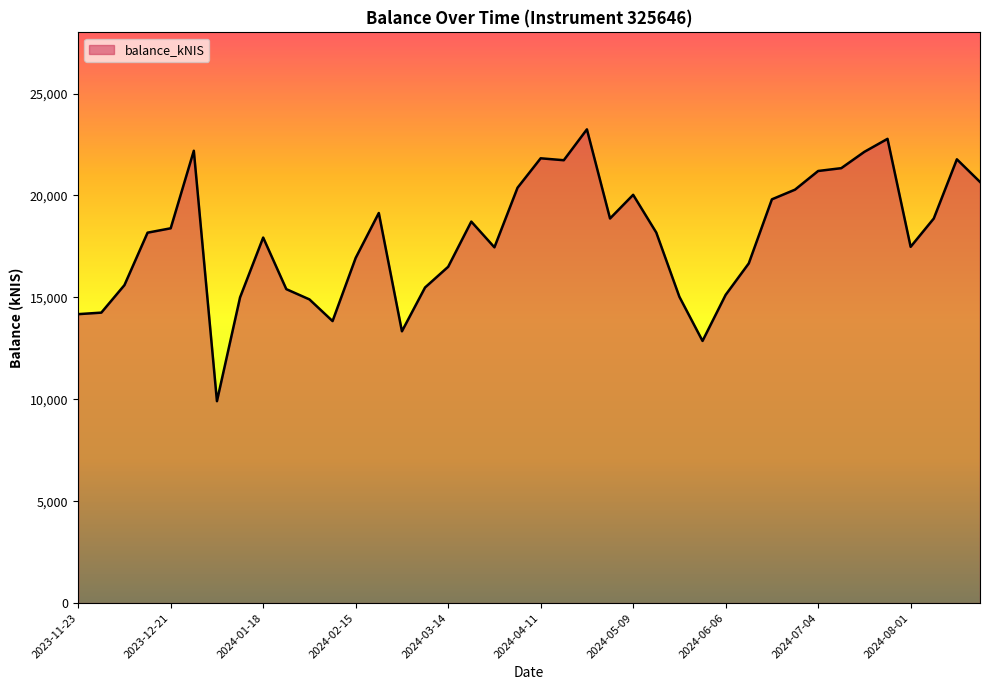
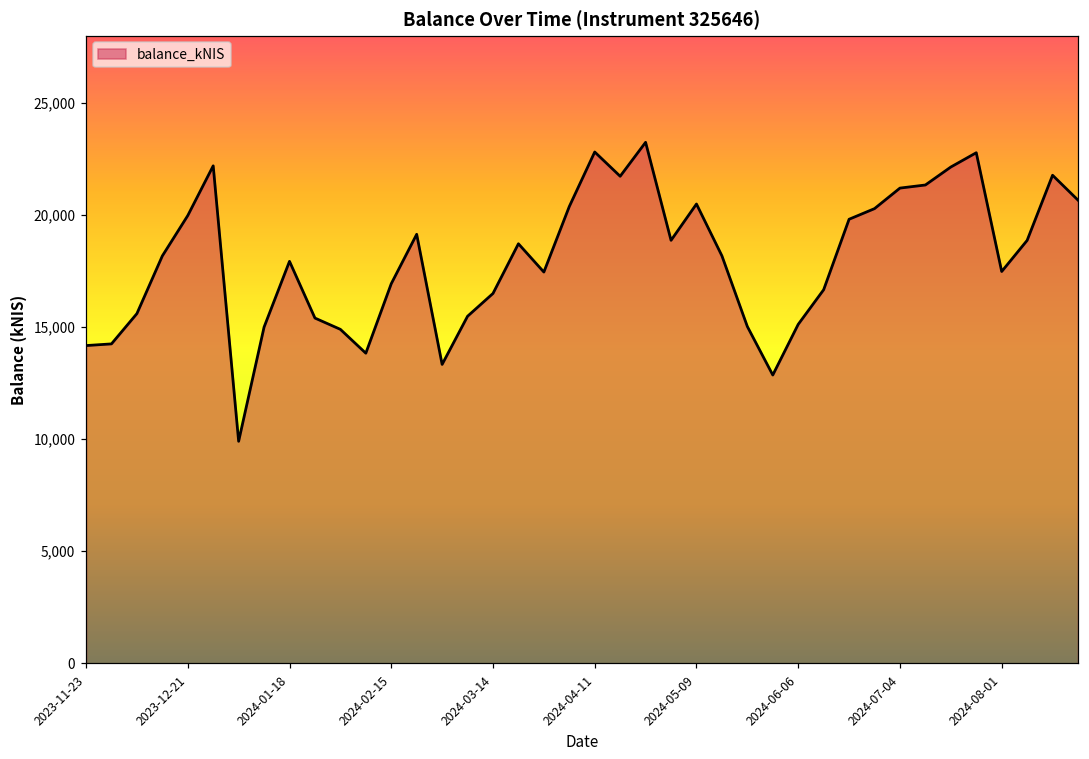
2023-12-21: 18,400 -> 20,000
2024-04-11: 21,800 -> 22,800
2024-05-09: 20,000 -> 20,500
